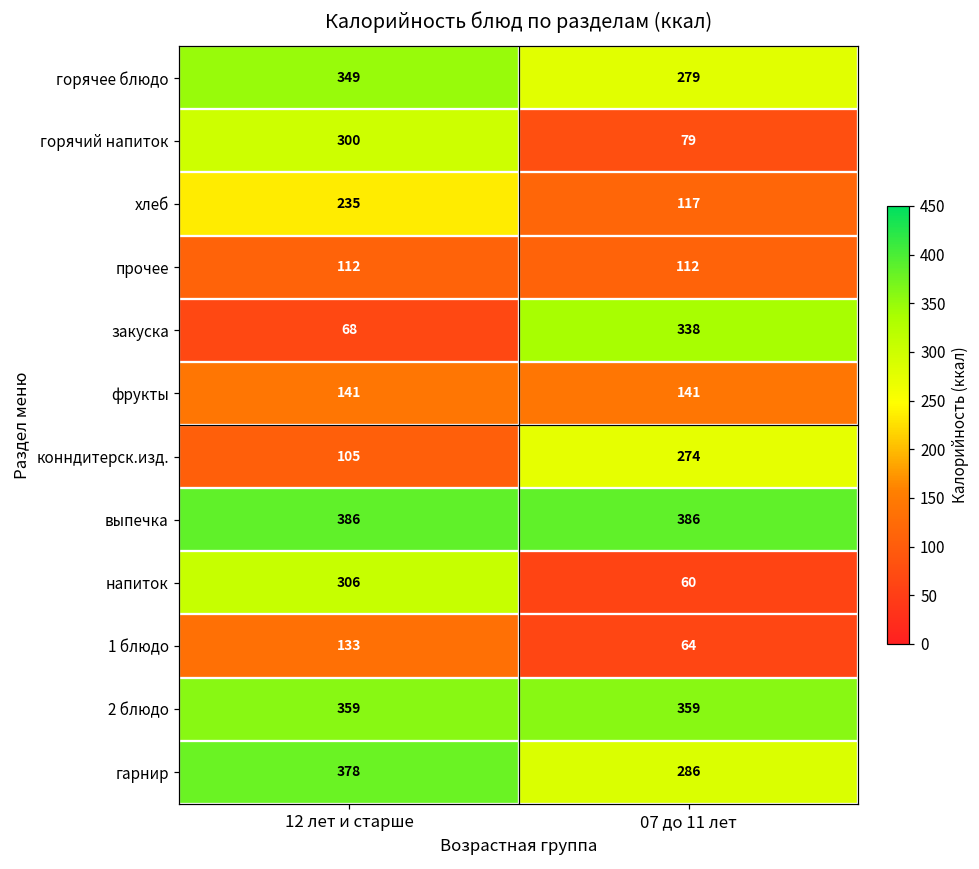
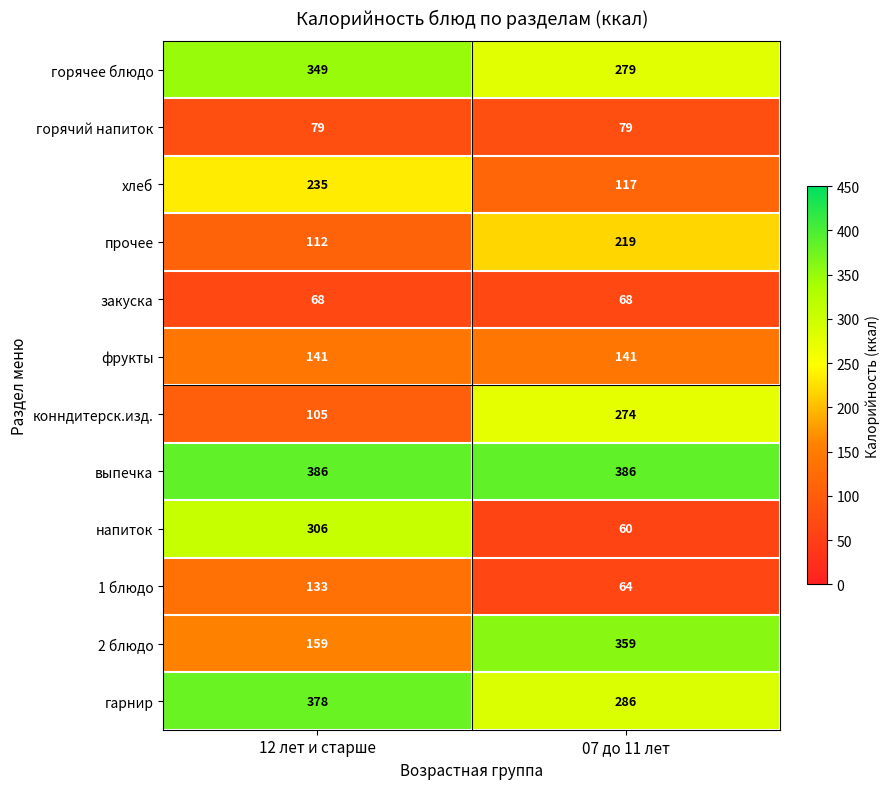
горячий напиток, 12 лет и старше: 300 -> 79
прочее, 07 до 11 лет: 112 -> 219
закуска, 07 до 11 лет: 338 -> 68
2 блюдо, 12 лет и старше: 359 -> 159
